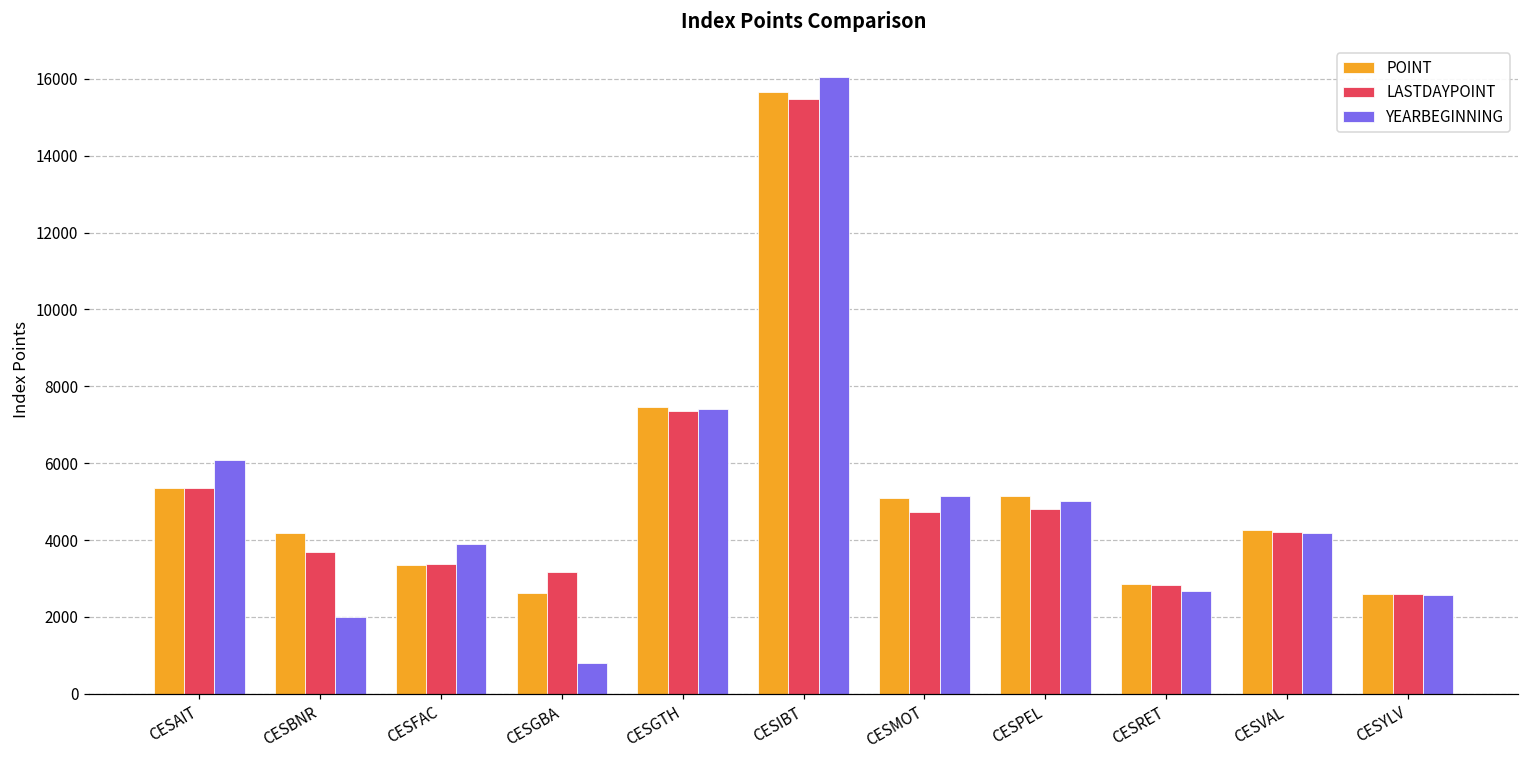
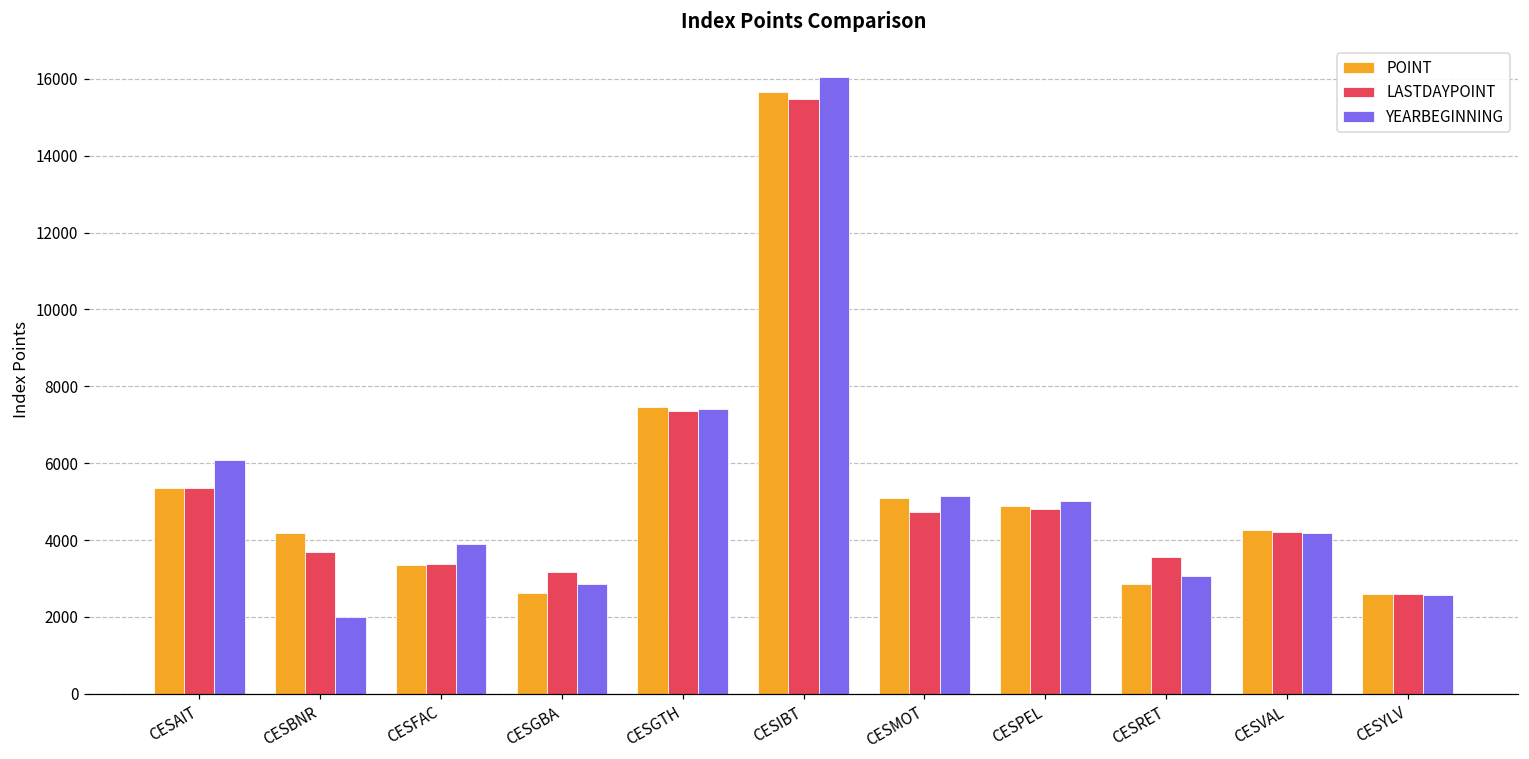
YEARBEGINNING, CESGBA: 800 -> 2900
POINT, CESPEL: 5100 -> 4900
LASTDAYPOINT, CESRET: 2800 -> 3600
YEARBEGINNING, CESRET: 2700 -> 3100
